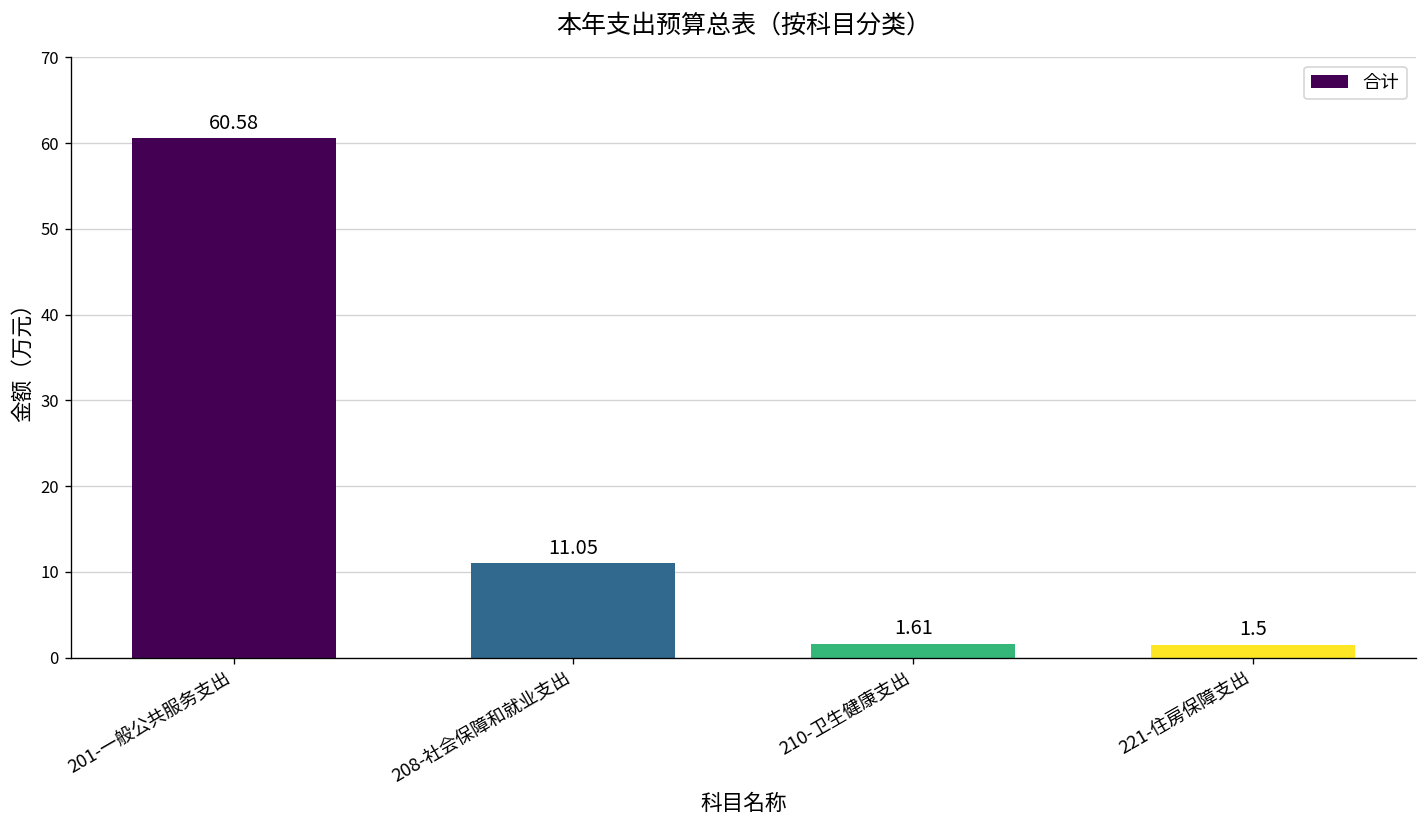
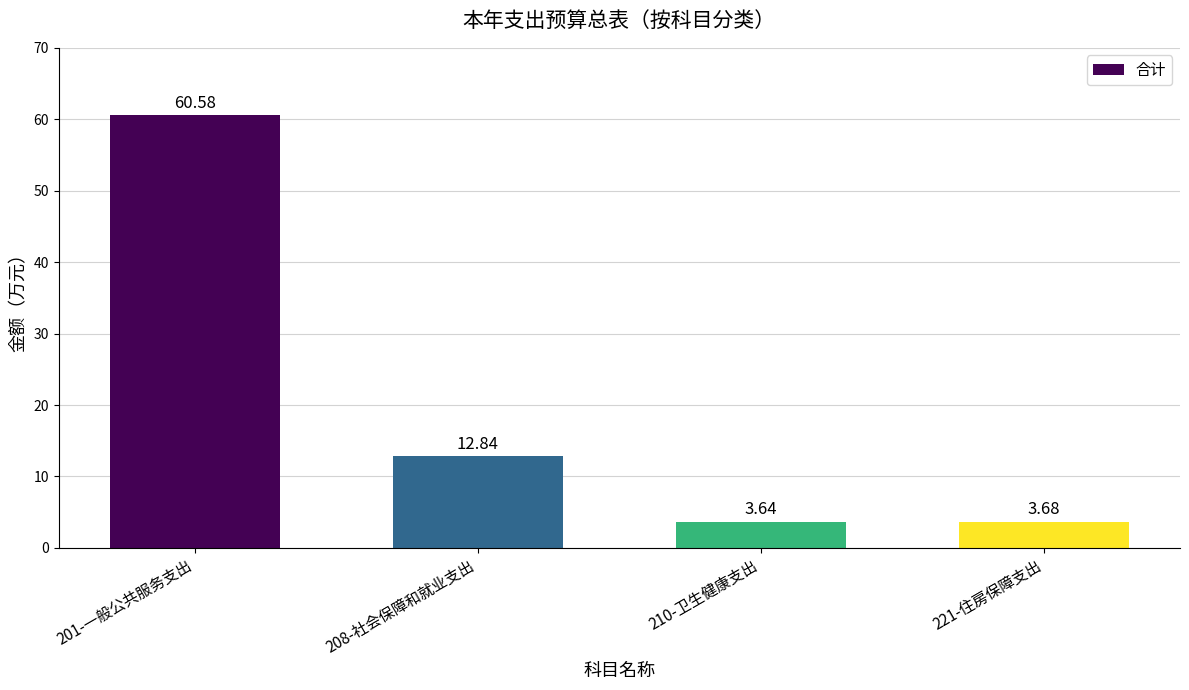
208-社会保障和就业支出: 11.05 -> 12.84
210-卫生健康支出: 1.61 -> 3.64
221-住房保障支出: 1.5 -> 3.68
